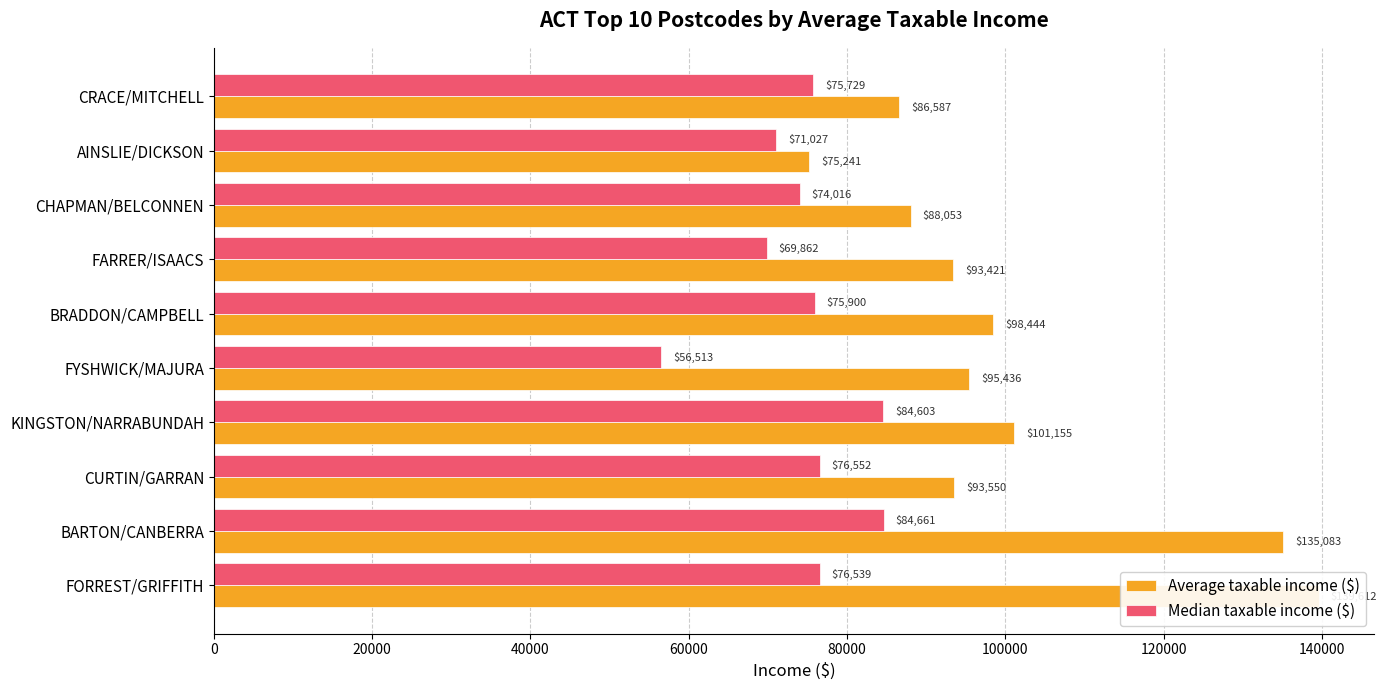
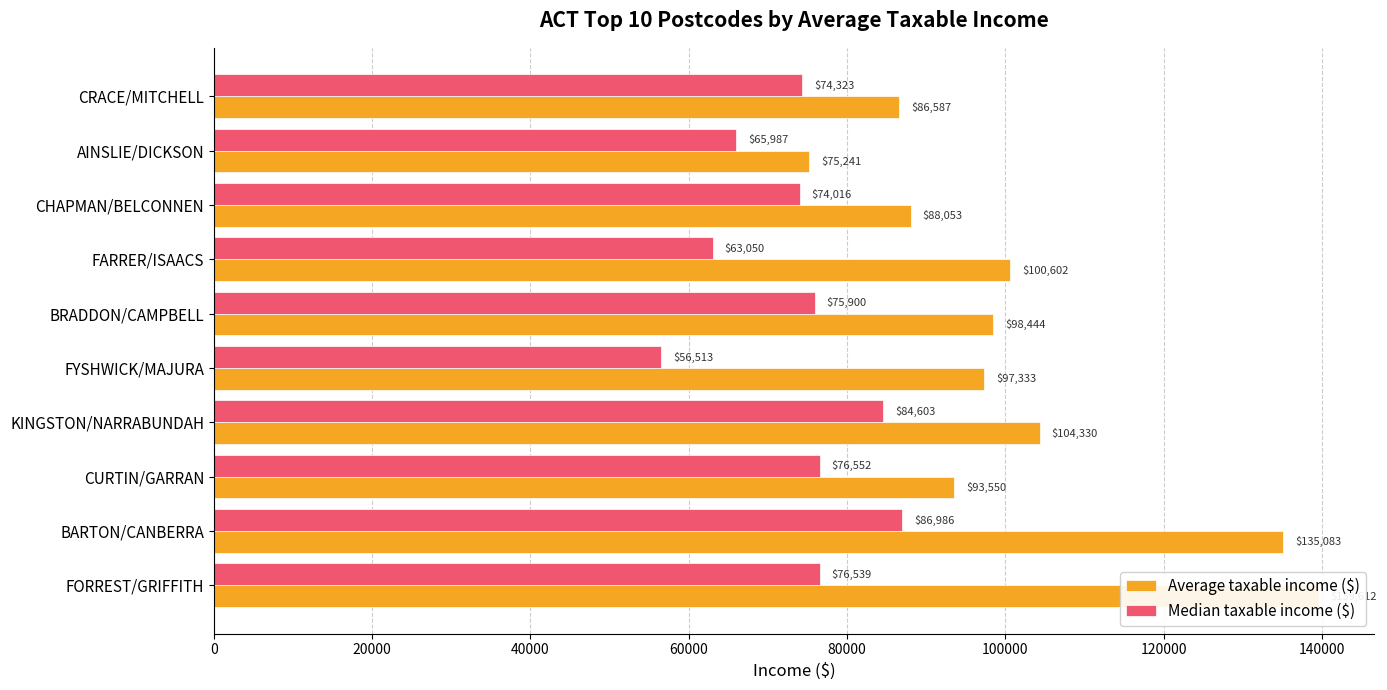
Median taxable income ($), CRACE/MITCHELL: $75,729 -> $74,323
Median taxable income ($), AINSLIE/DICKSON: $71,027 -> $65,987
Median taxable income ($), FARRER/ISAACS: $69,862 -> $63,050
Average taxable income ($), FARRER/ISAACS: $93,421 -> $100,602
Average taxable income ($), FYSHWICK/MAJURA: $95,436 -> $97,333
Average taxable income ($), KINGSTON/NARRABUNDAH: $101,155 -> $104,330
Median taxable income ($), BARTON/CANBERRA: $84,661 -> $86,986
